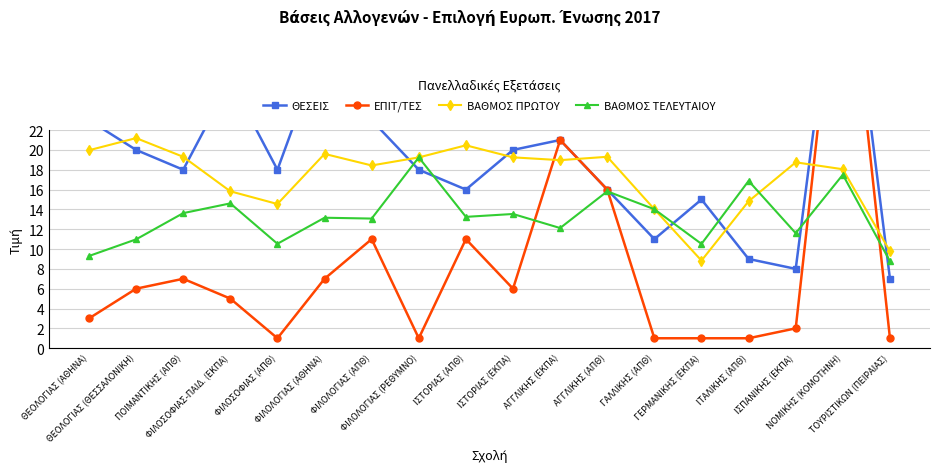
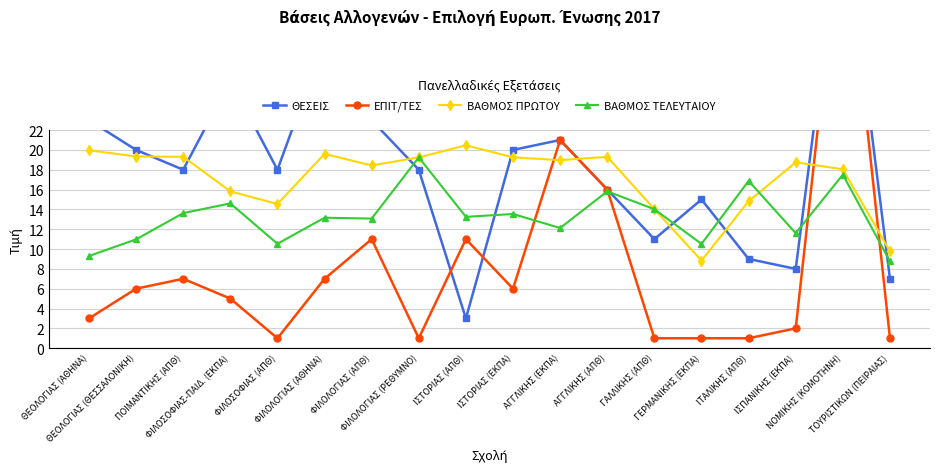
ΒΑΘΜΟΣ ΠΡΩΤΟΥ, ΘΕΟΛΟΓΙΑΣ (ΘΕΣΣΑΛΟΝΙΚΗ): 21 -> 19
ΘΕΣΕΙΣ, ΙΣΤΟΡΙΑΣ (ΑΠΘ): 16 -> 3
